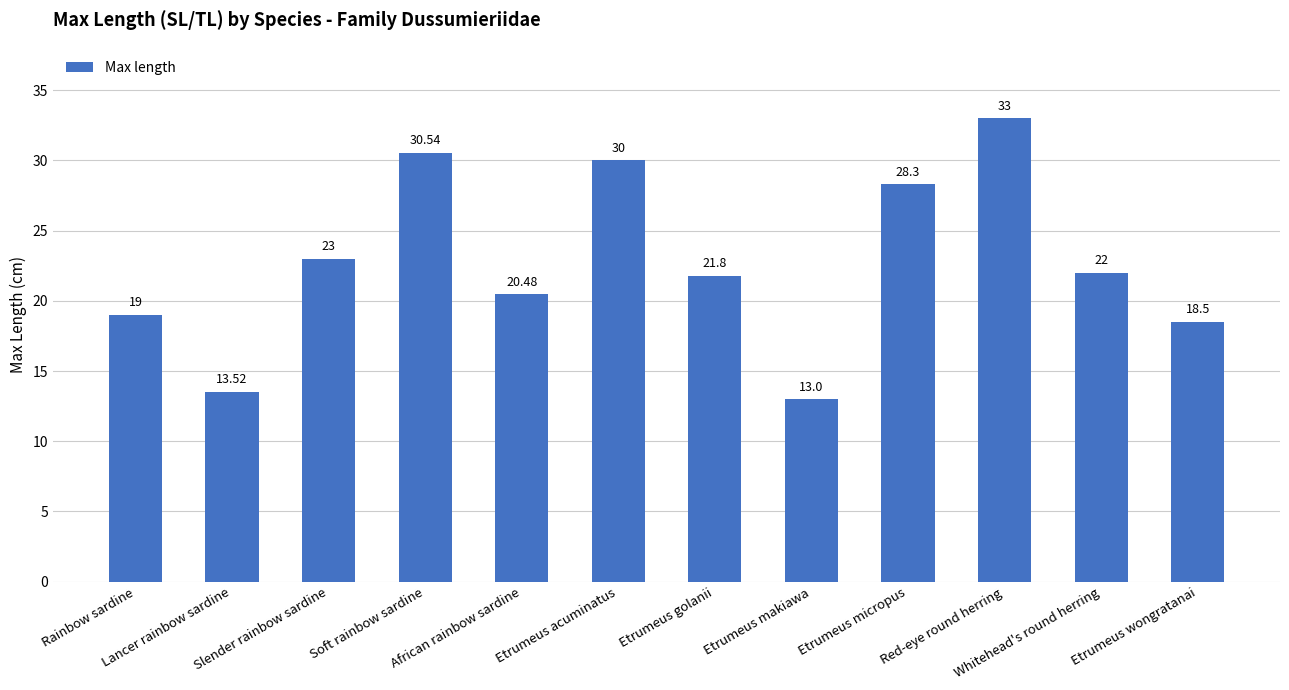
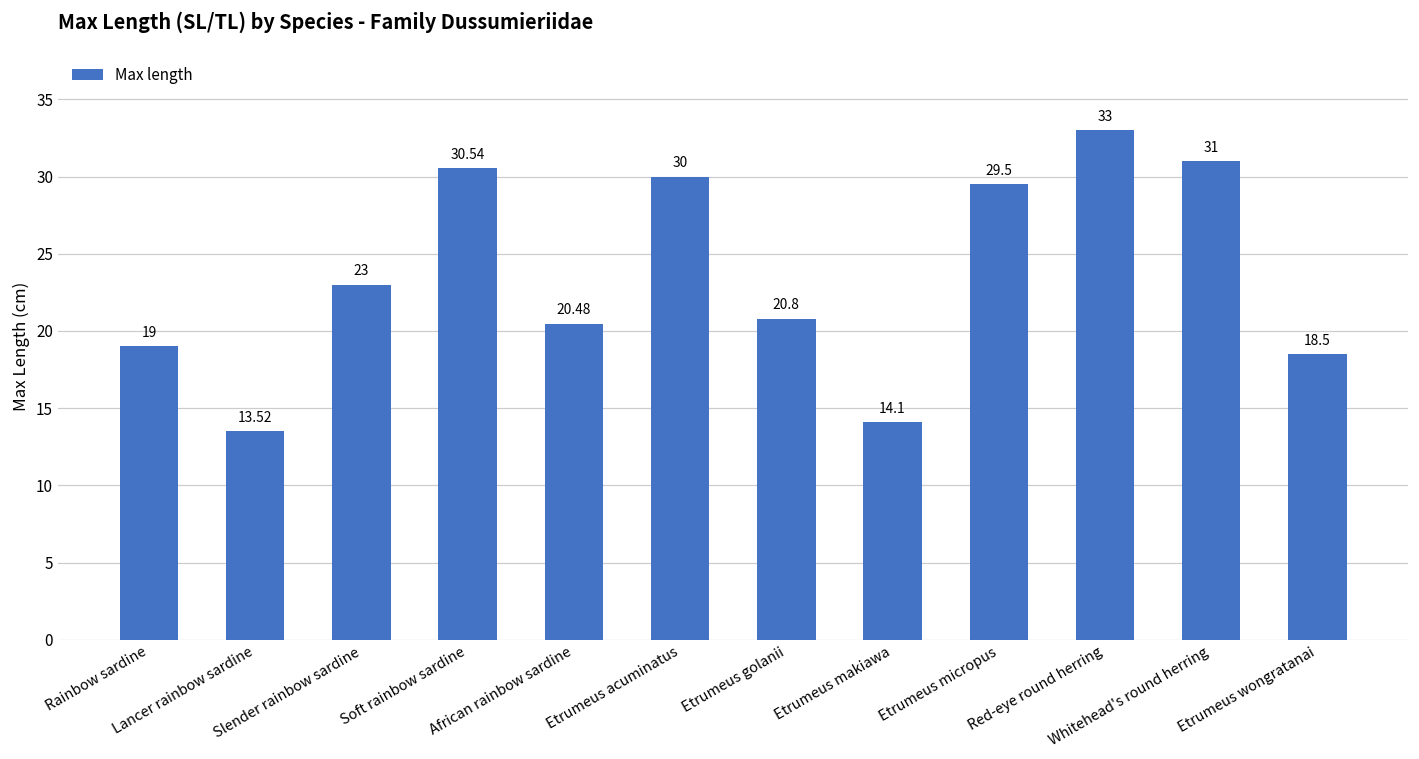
Etrumeus golanii: 21.8 -> 20.8
Etrumeus makiawa: 13.0 -> 14.1
Etrumeus micropus: 28.3 -> 29.5
Whitehead's round herring: 22 -> 31
